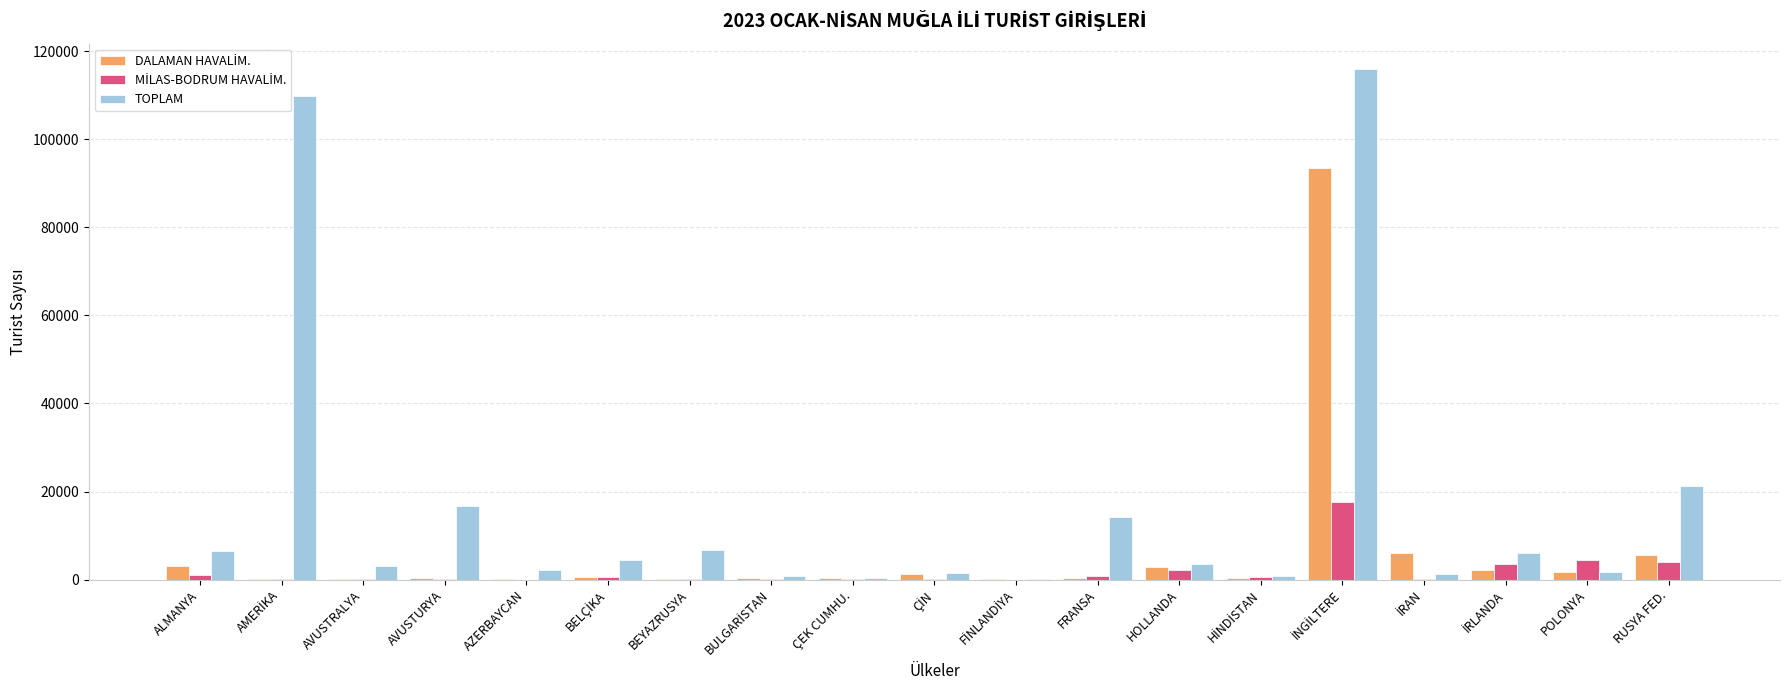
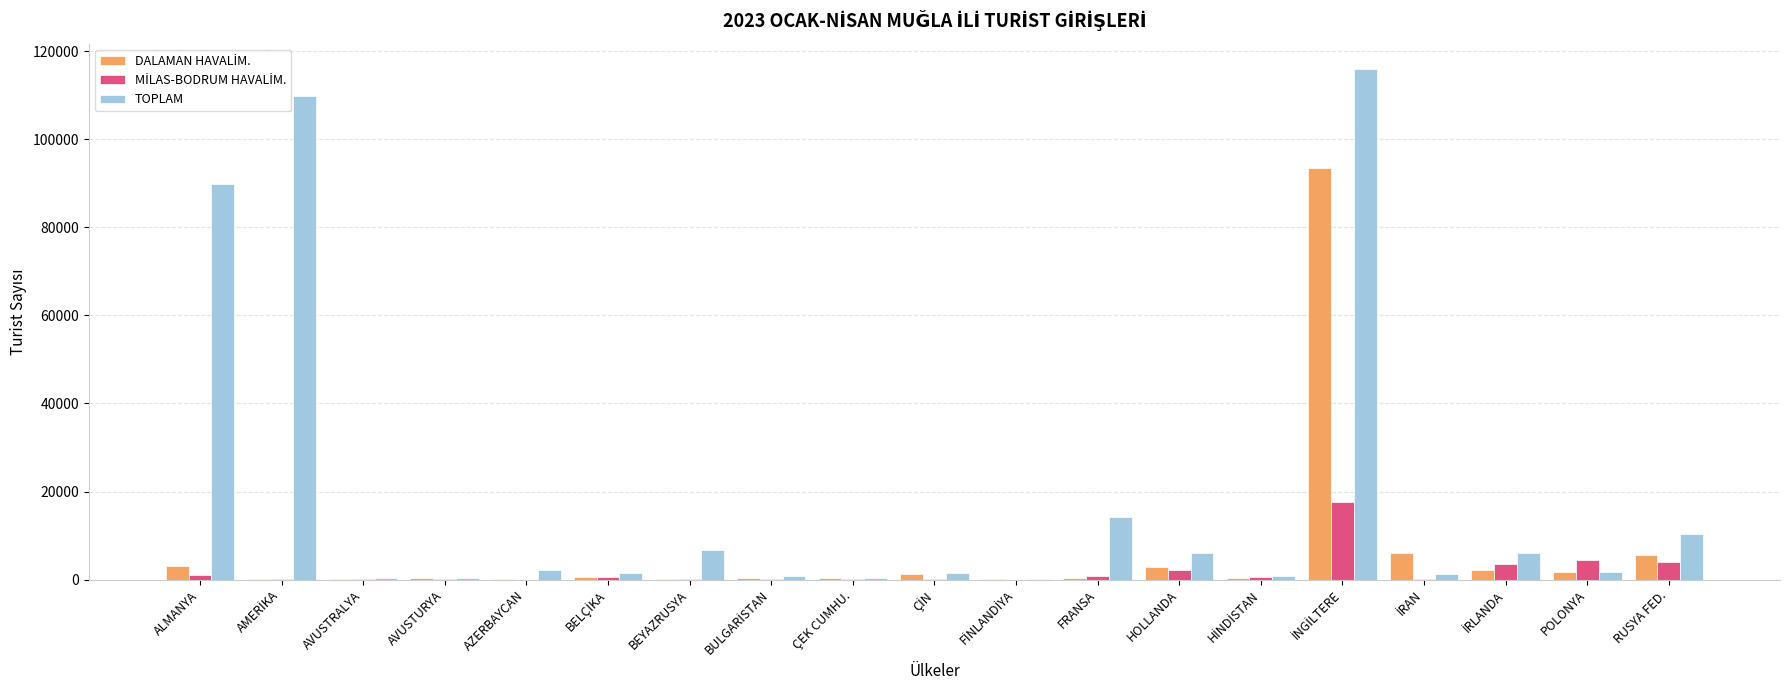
TOPLAM, ALMANYA: 7000 -> 90000
TOPLAM, AVUSTRALYA: 3000 -> 0
TOPLAM, AVUSTURYA: 17000 -> 0
TOPLAM, BELÇİKA: 4000 -> 1000
TOPLAM, HOLLANDA: 3000 -> 6000
TOPLAM, RUSYA FED.: 21000 -> 10000
